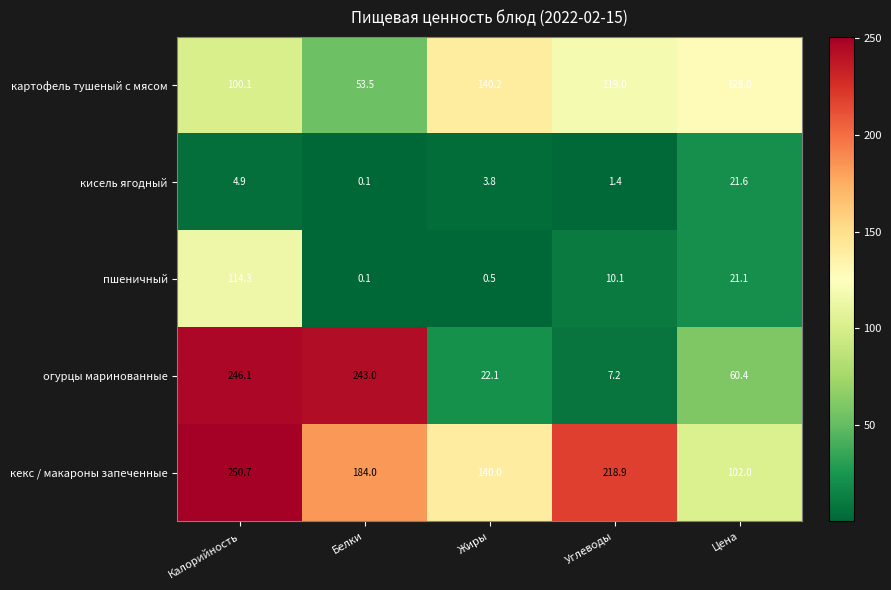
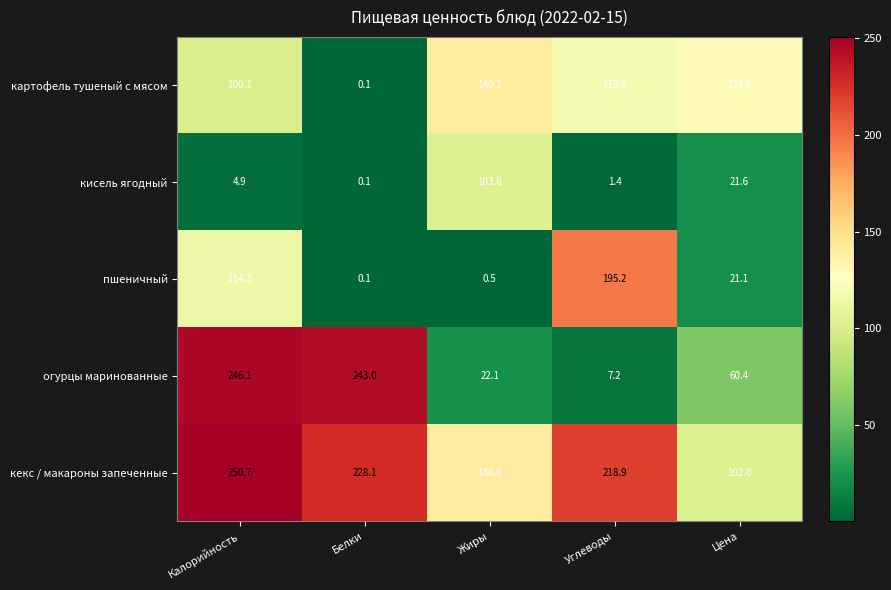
картофель тушеный с мясом, Белки: 53.5 -> 0.1
кисель ягодный, Жиры: 3.8 -> 103.8
пшеничный, Углеводы: 10.1 -> 195.2
кекс / макароны запеченные, Белки: 184.0 -> 228.1
